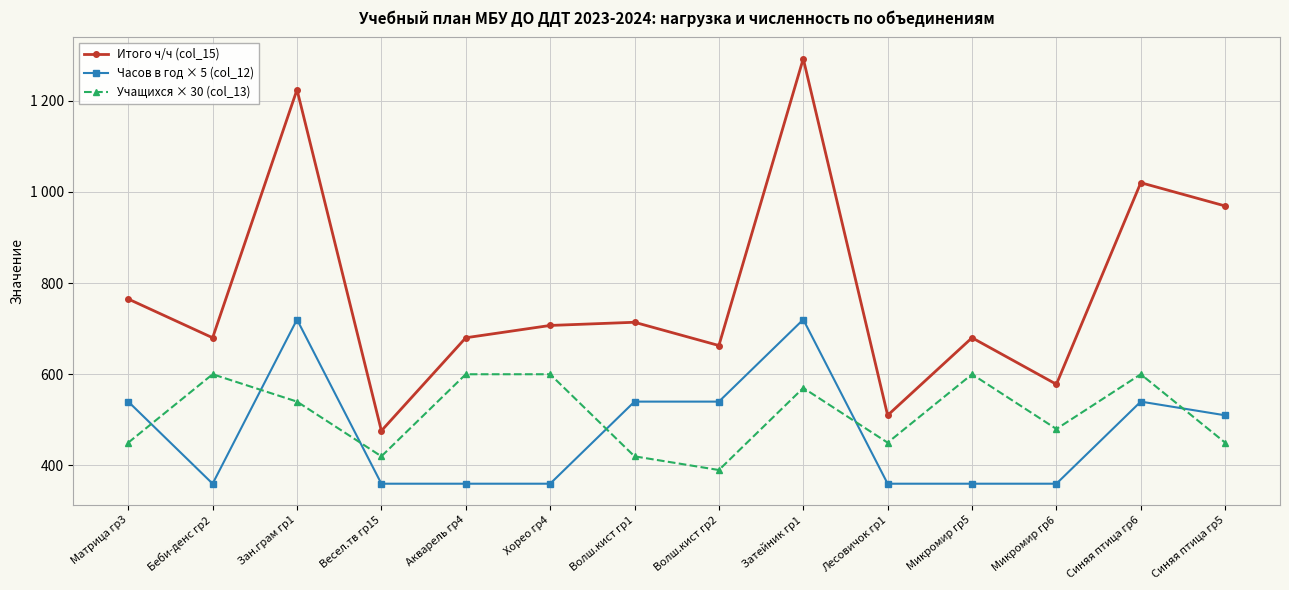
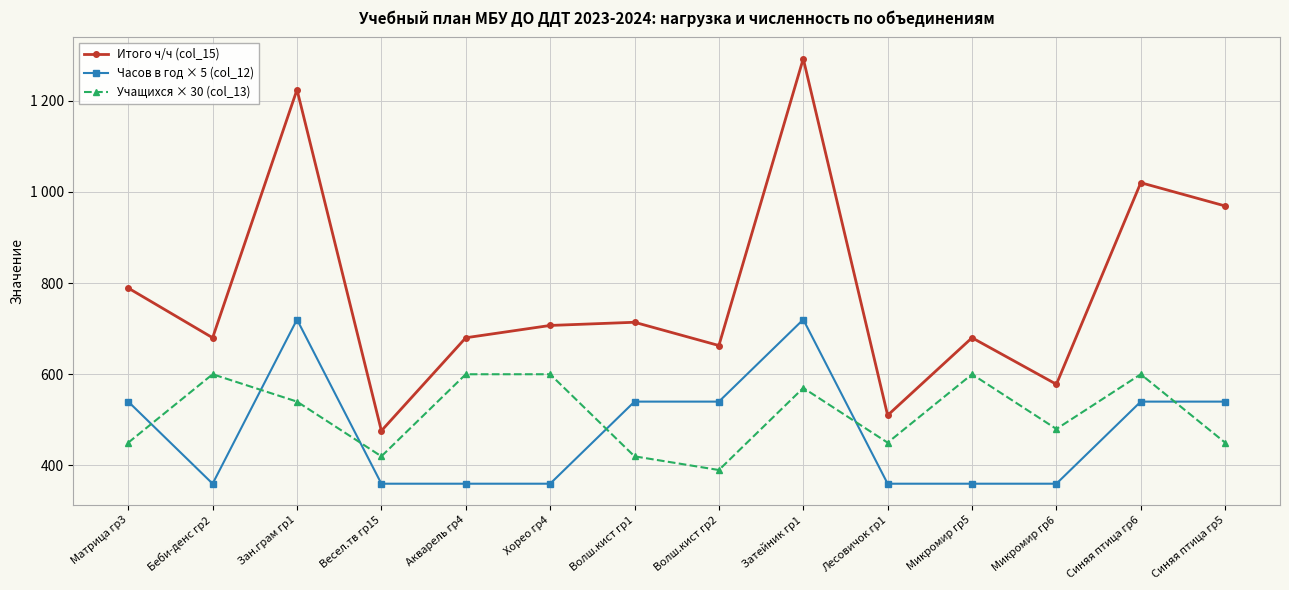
Итого ч/ч (col_15), Матрица гр3: 770 -> 790
Часов в год × 5 (col_12), Синяя птица гр5: 510 -> 540
